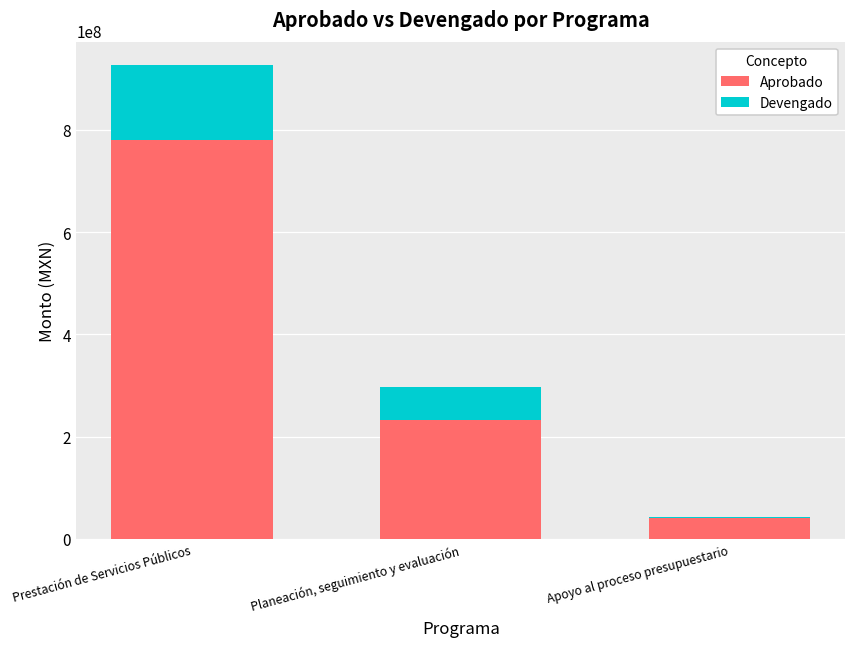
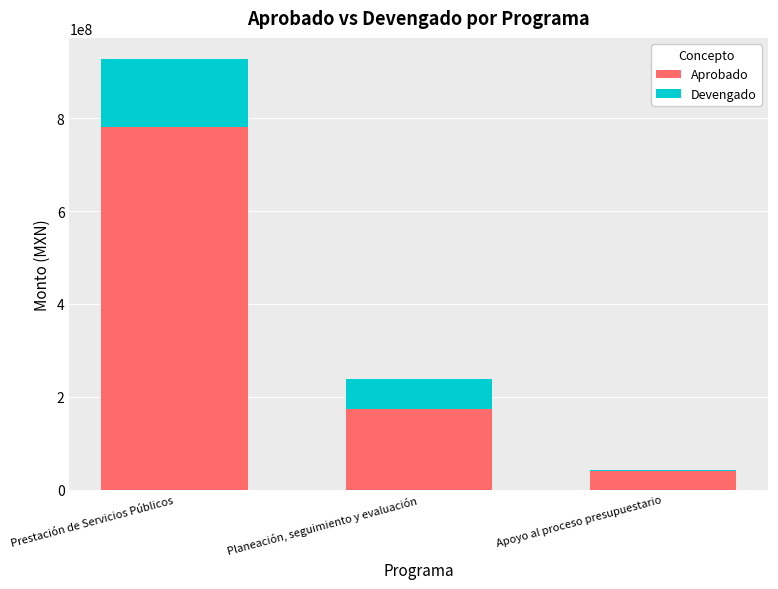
Aprobado, Planeación, seguimiento y evaluación: 230000000 -> 170000000
